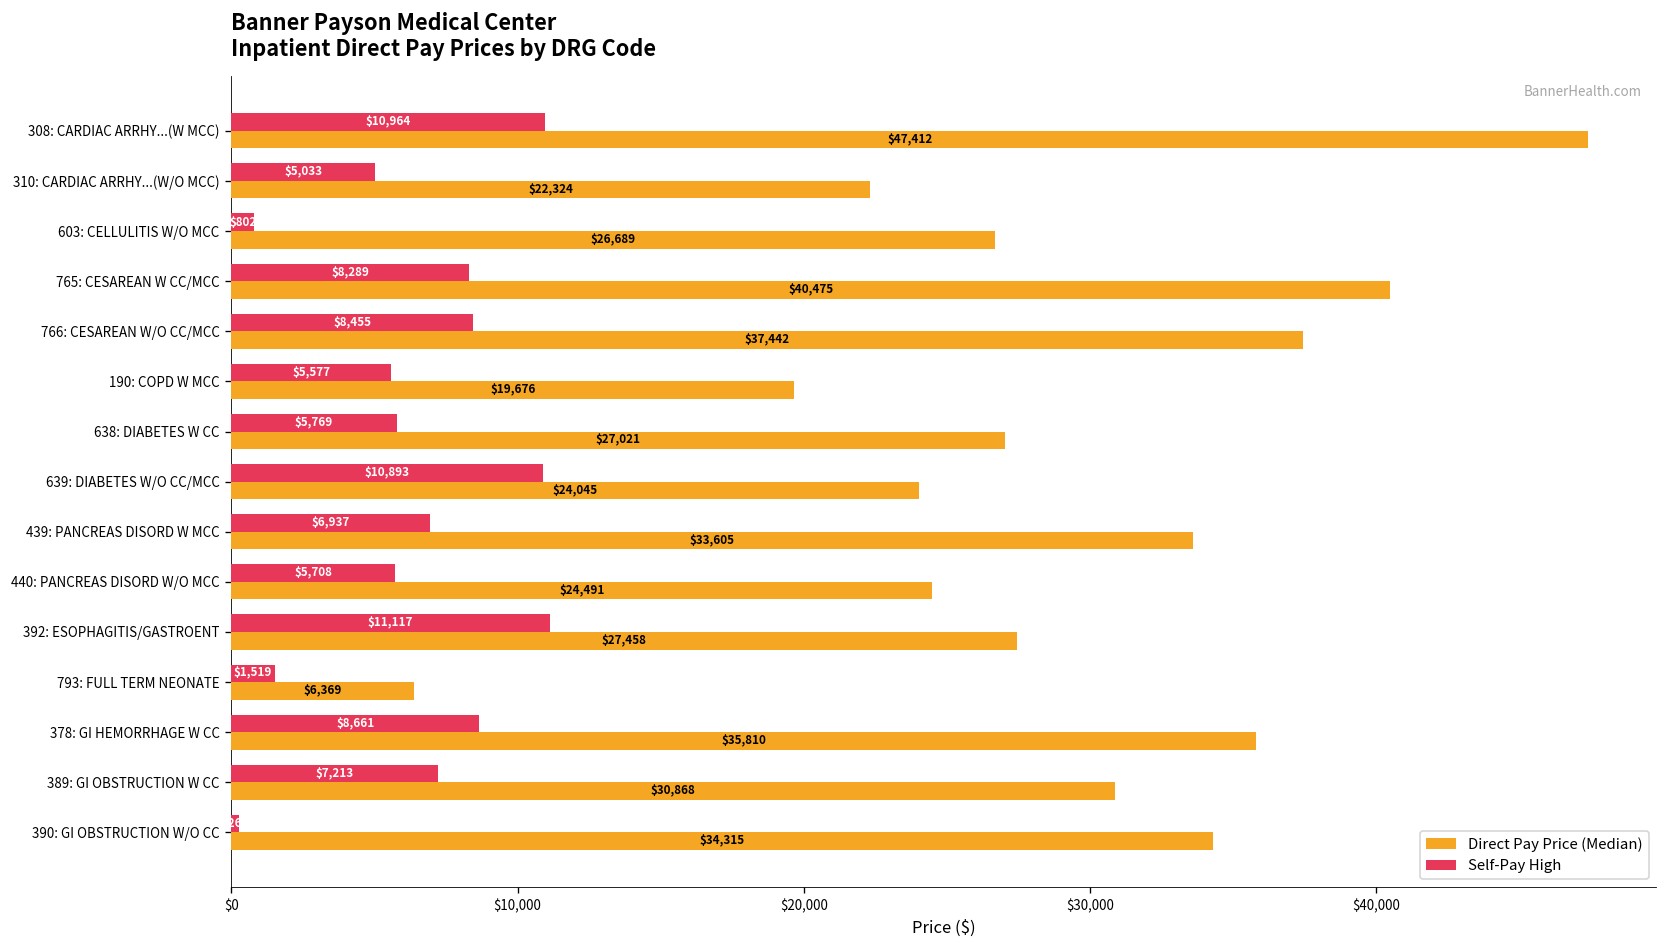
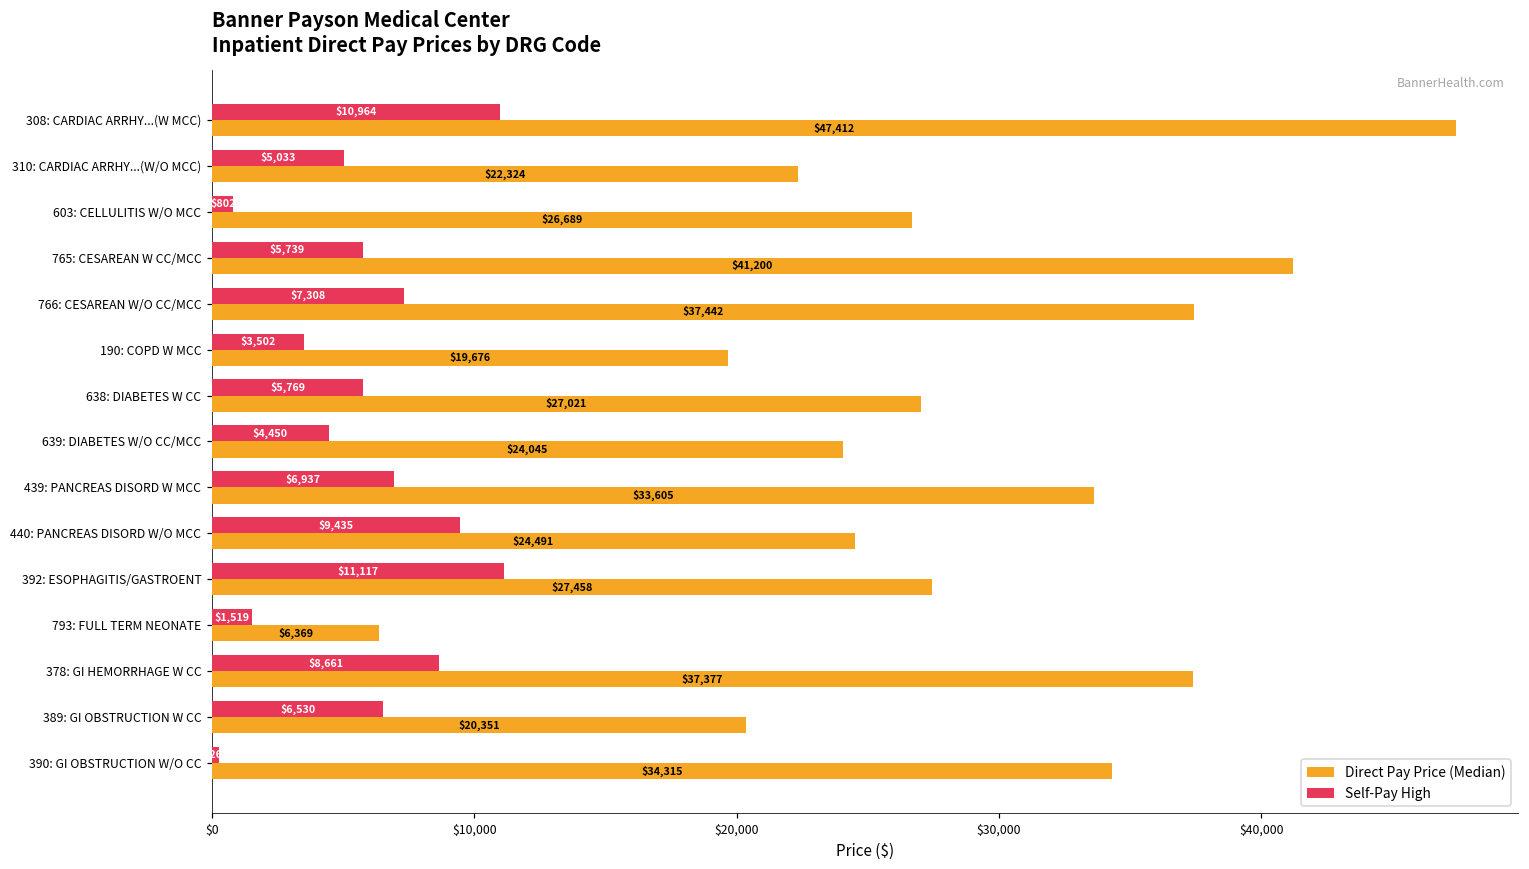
Self-Pay High, 765: CESAREAN W CC/MCC: $8,289 -> $5,739
Direct Pay Price (Median), 765: CESAREAN W CC/MCC: $40,475 -> $41,200
Self-Pay High, 766: CESAREAN W/O CC/MCC: $8,455 -> $7,308
Self-Pay High, 190: COPD W MCC: $5,577 -> $3,502
Self-Pay High, 639: DIABETES W/O CC/MCC: $10,893 -> $4,450
Self-Pay High, 440: PANCREAS DISORD W/O MCC: $5,708 -> $9,435
Direct Pay Price (Median), 378: GI HEMORRHAGE W CC: $35,810 -> $37,377
Self-Pay High, 389: GI OBSTRUCTION W CC: $7,213 -> $6,530
Direct Pay Price (Median), 389: GI OBSTRUCTION W CC: $30,868 -> $20,351
